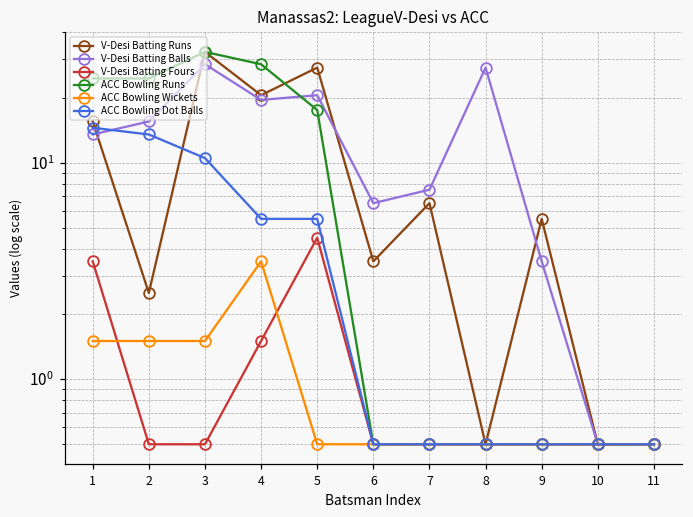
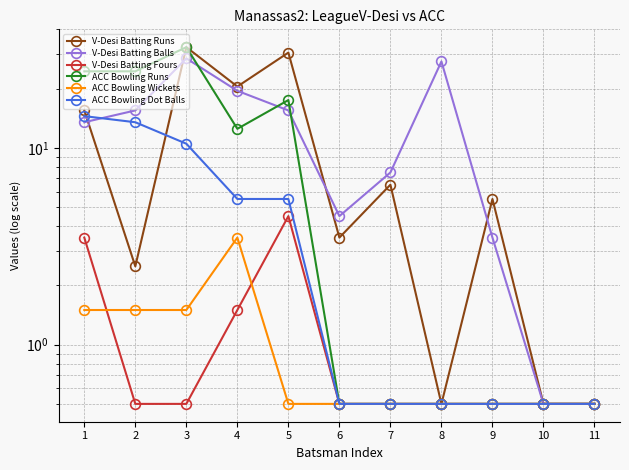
ACC Bowling Runs, 4: 29 -> 13
V-Desi Batting Runs, 5: 28 -> 31
V-Desi Batting Balls, 5: 21 -> 16
V-Desi Batting Balls, 6: 6.5 -> 4.5
